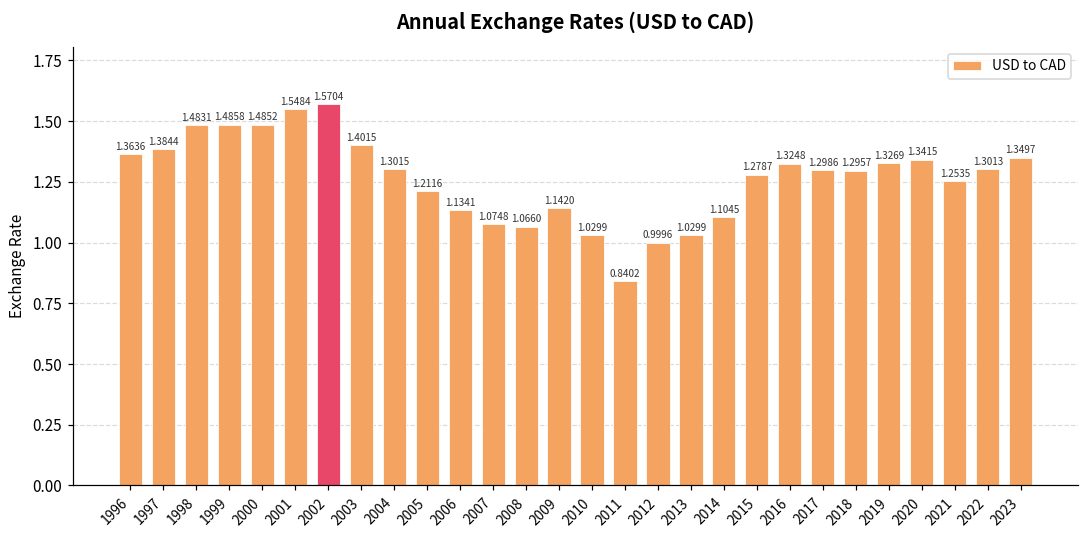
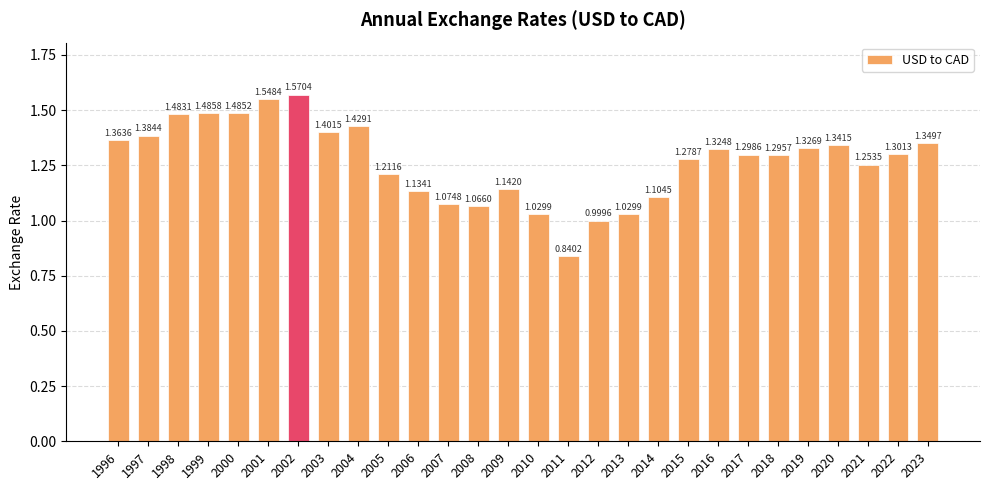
2004: 1.3015 -> 1.4291
